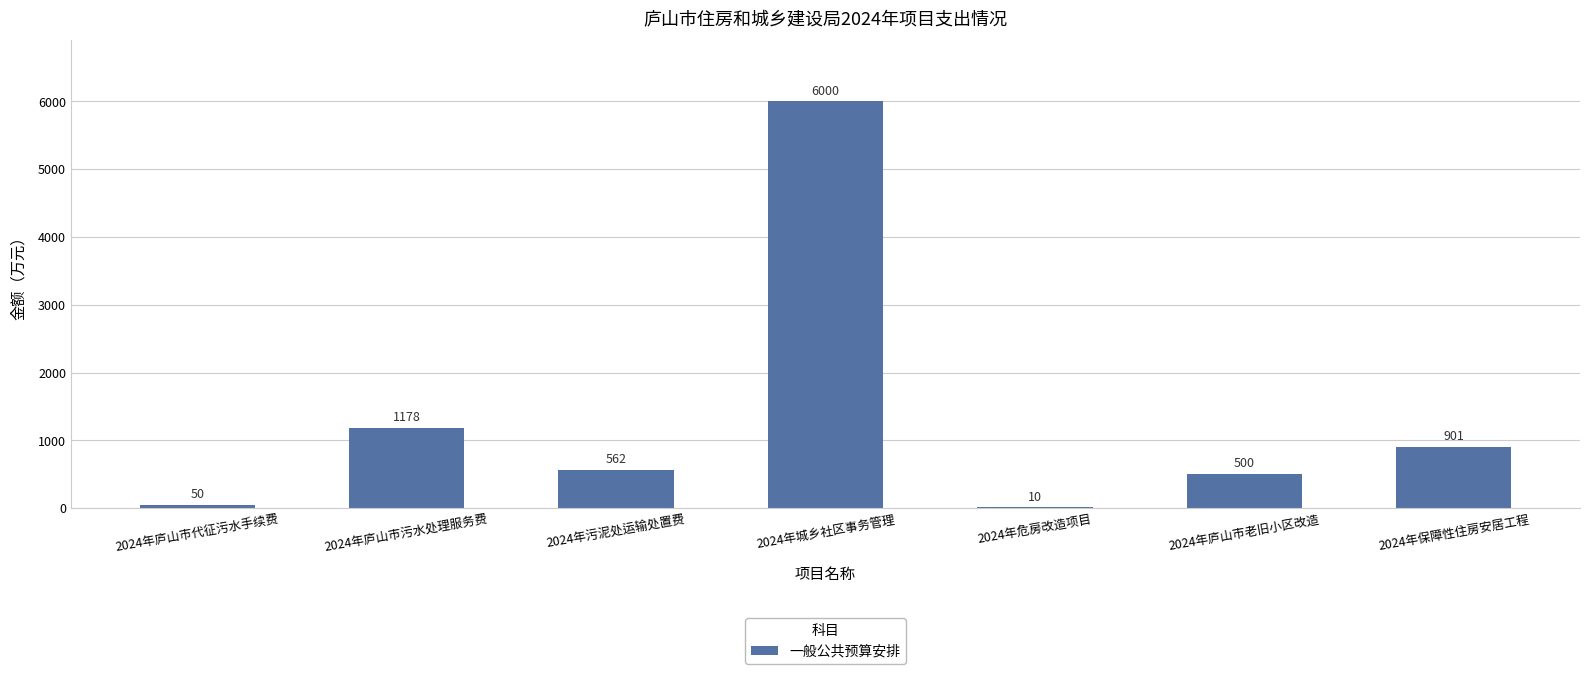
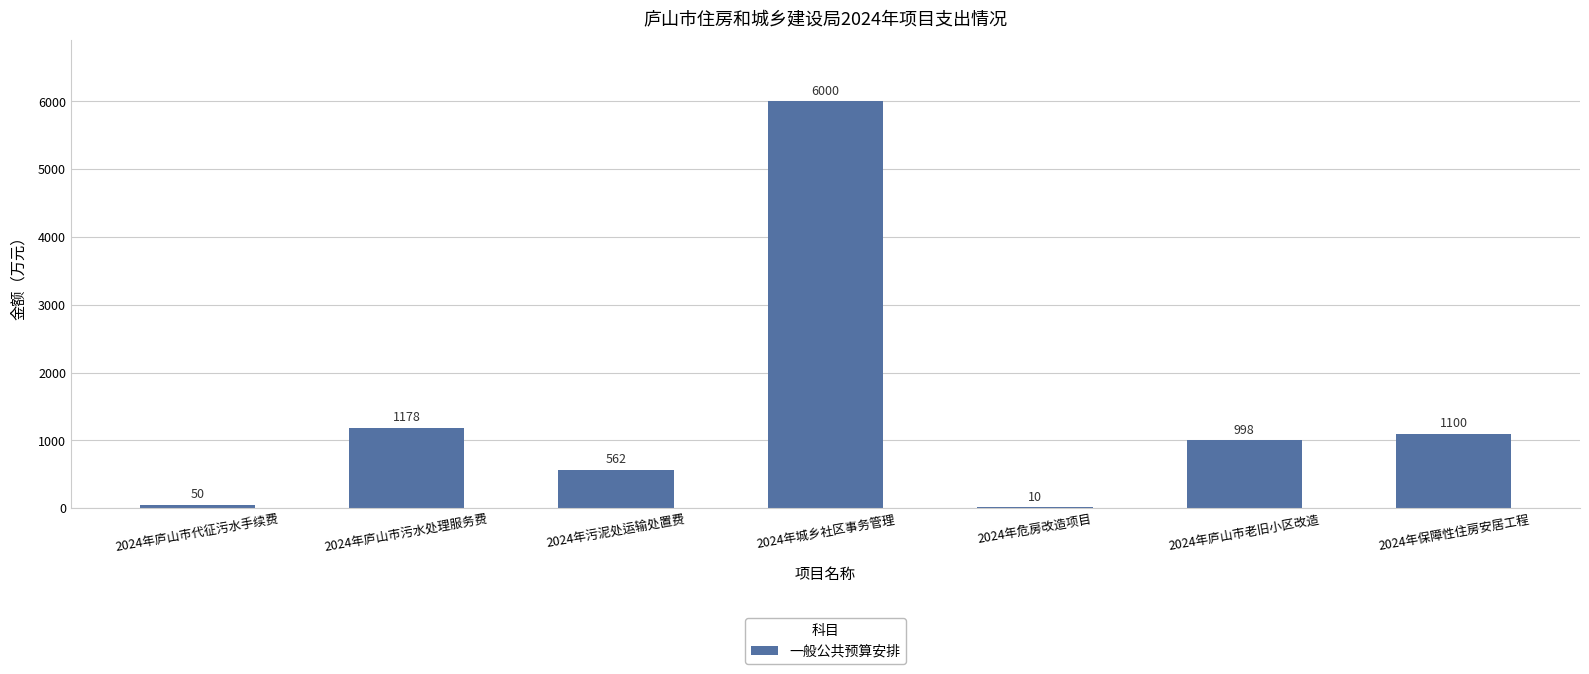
2024年庐山市老旧小区改造: 500 -> 998
2024年保障性住房安居工程: 901 -> 1100
